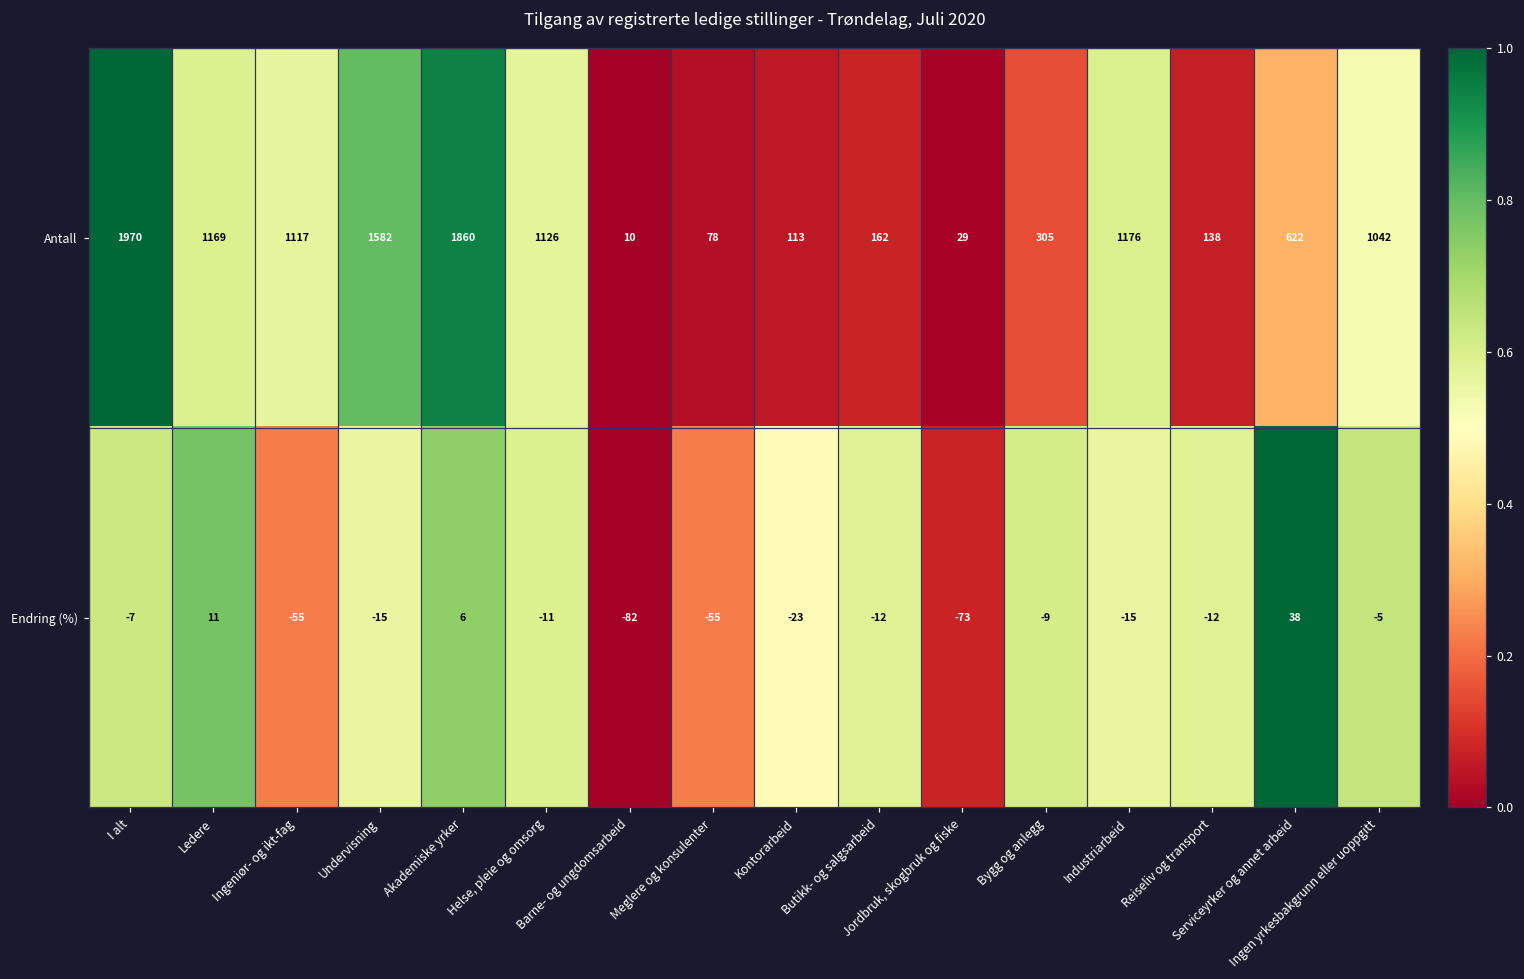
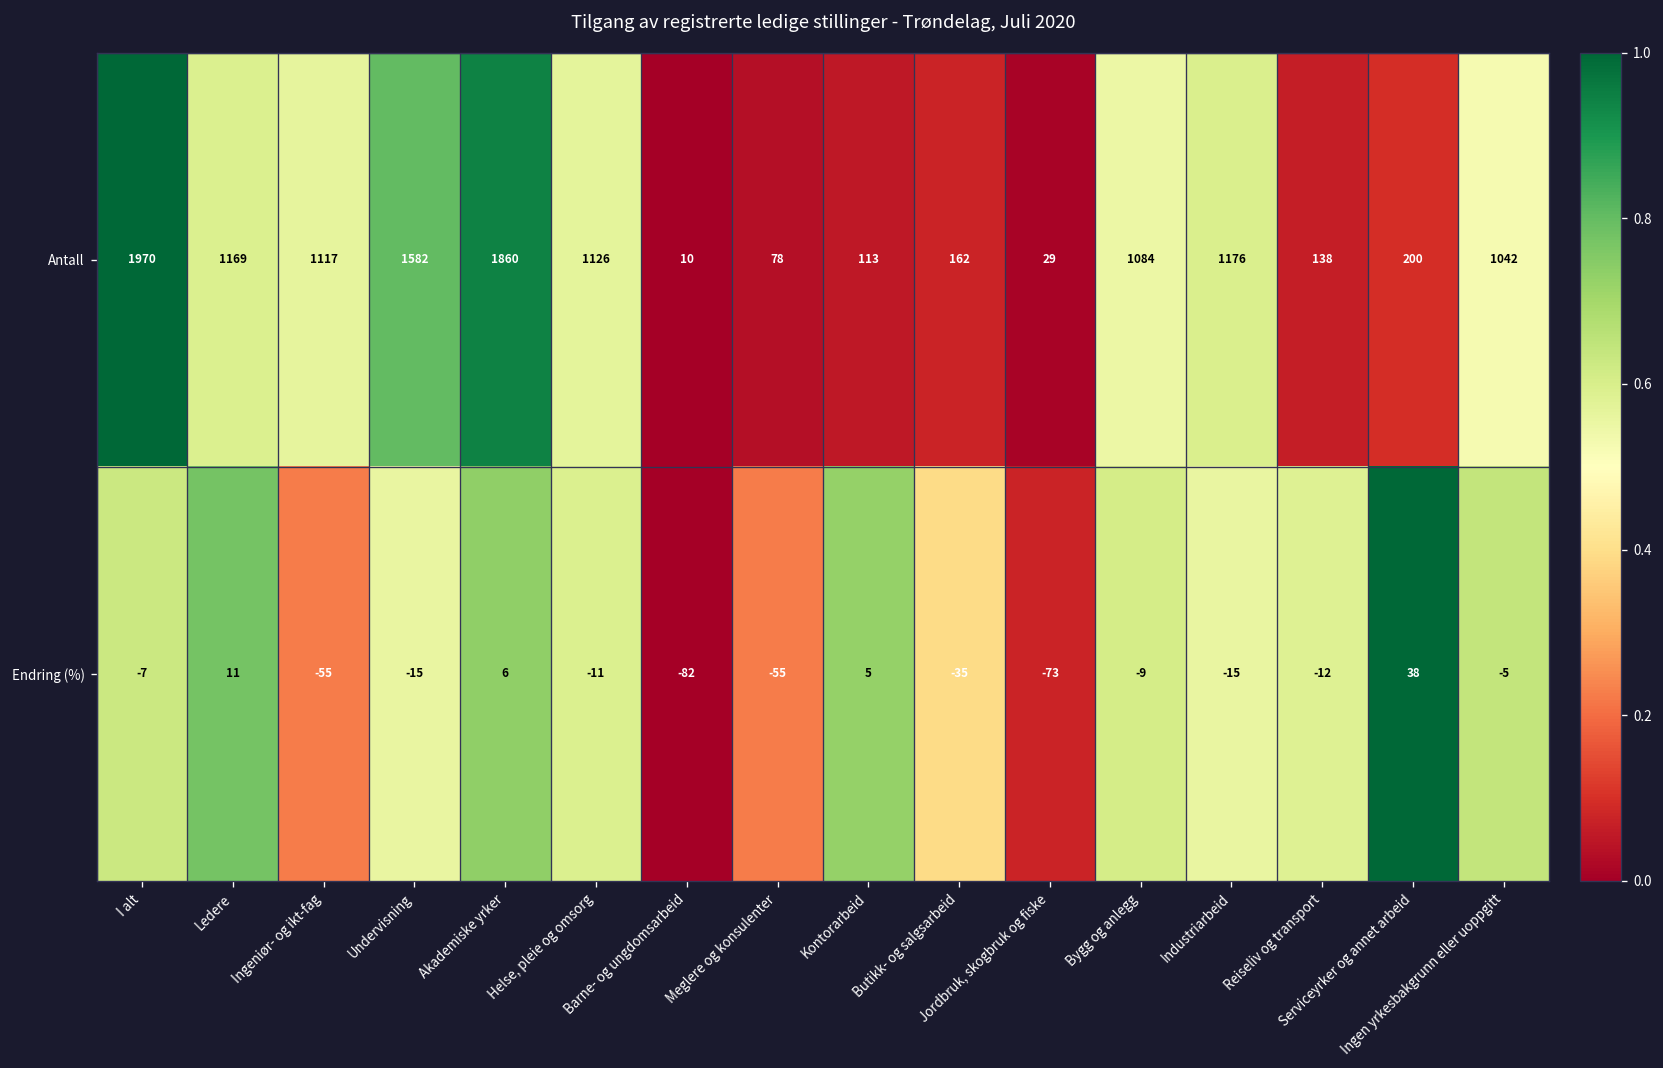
Antall, Bygg og anlegg: 305 -> 1084
Antall, Serviceyrker og annet arbeid: 622 -> 200
Endring (%), Kontorarbeid: -23 -> 5
Endring (%), Butikk- og salgsarbeid: -12 -> -35
